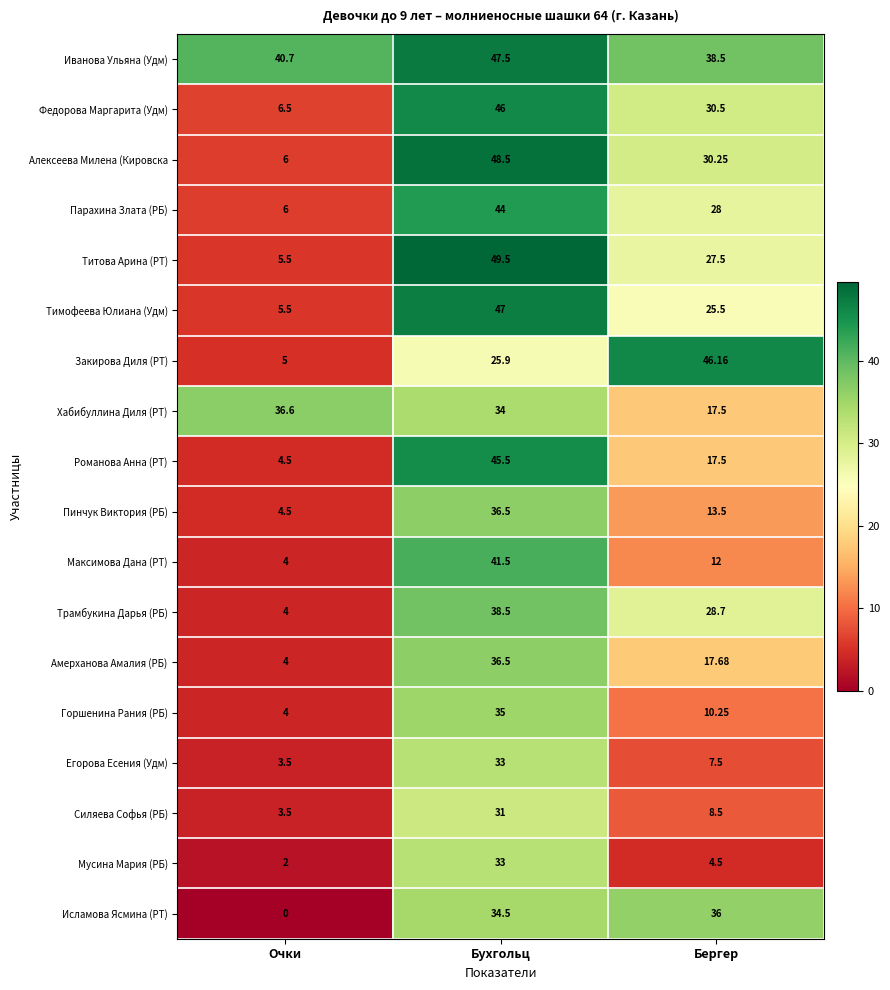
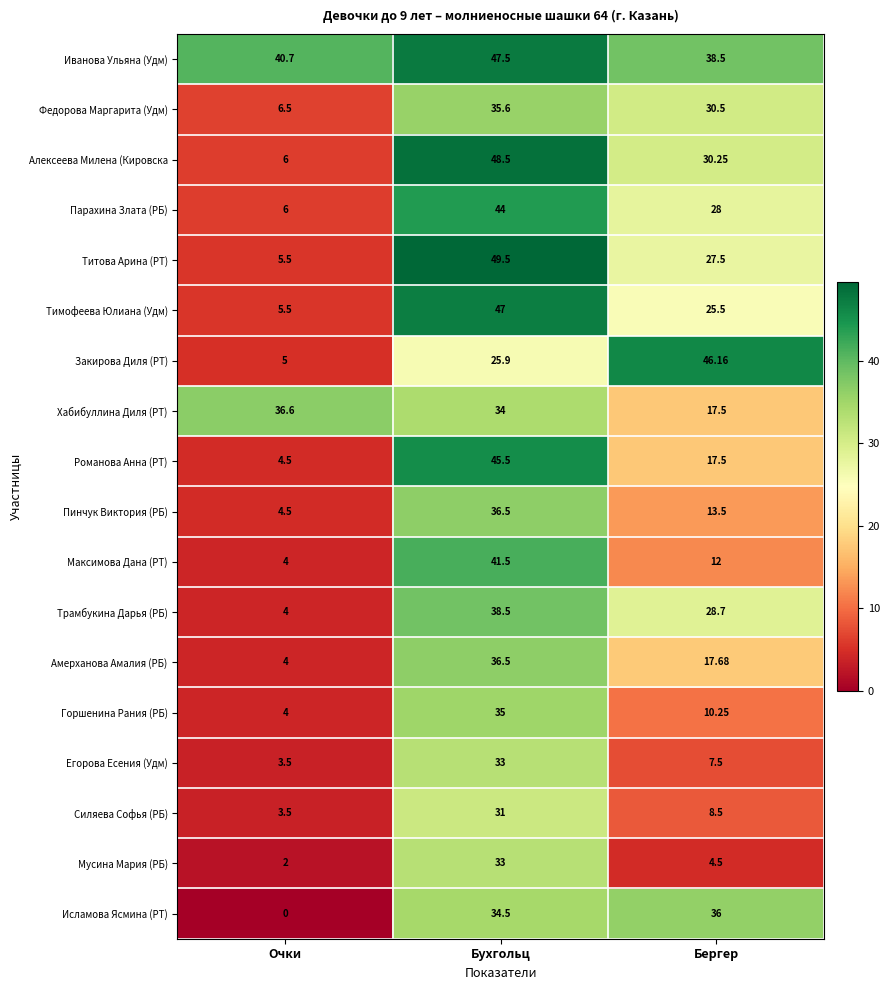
Федорова Маргарита (Удм), Бухгольц: 46 -> 35.6
